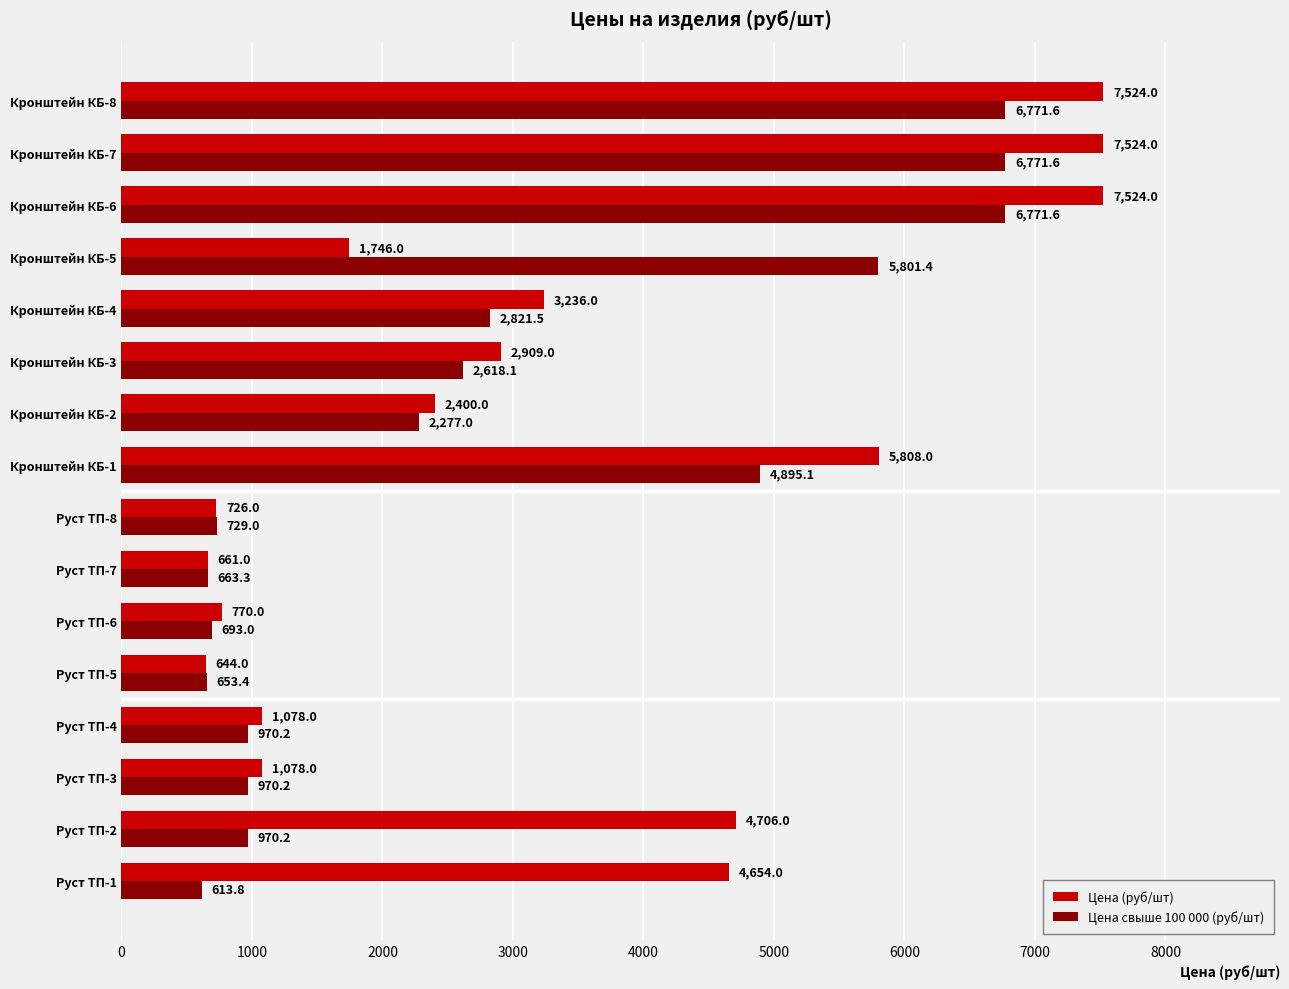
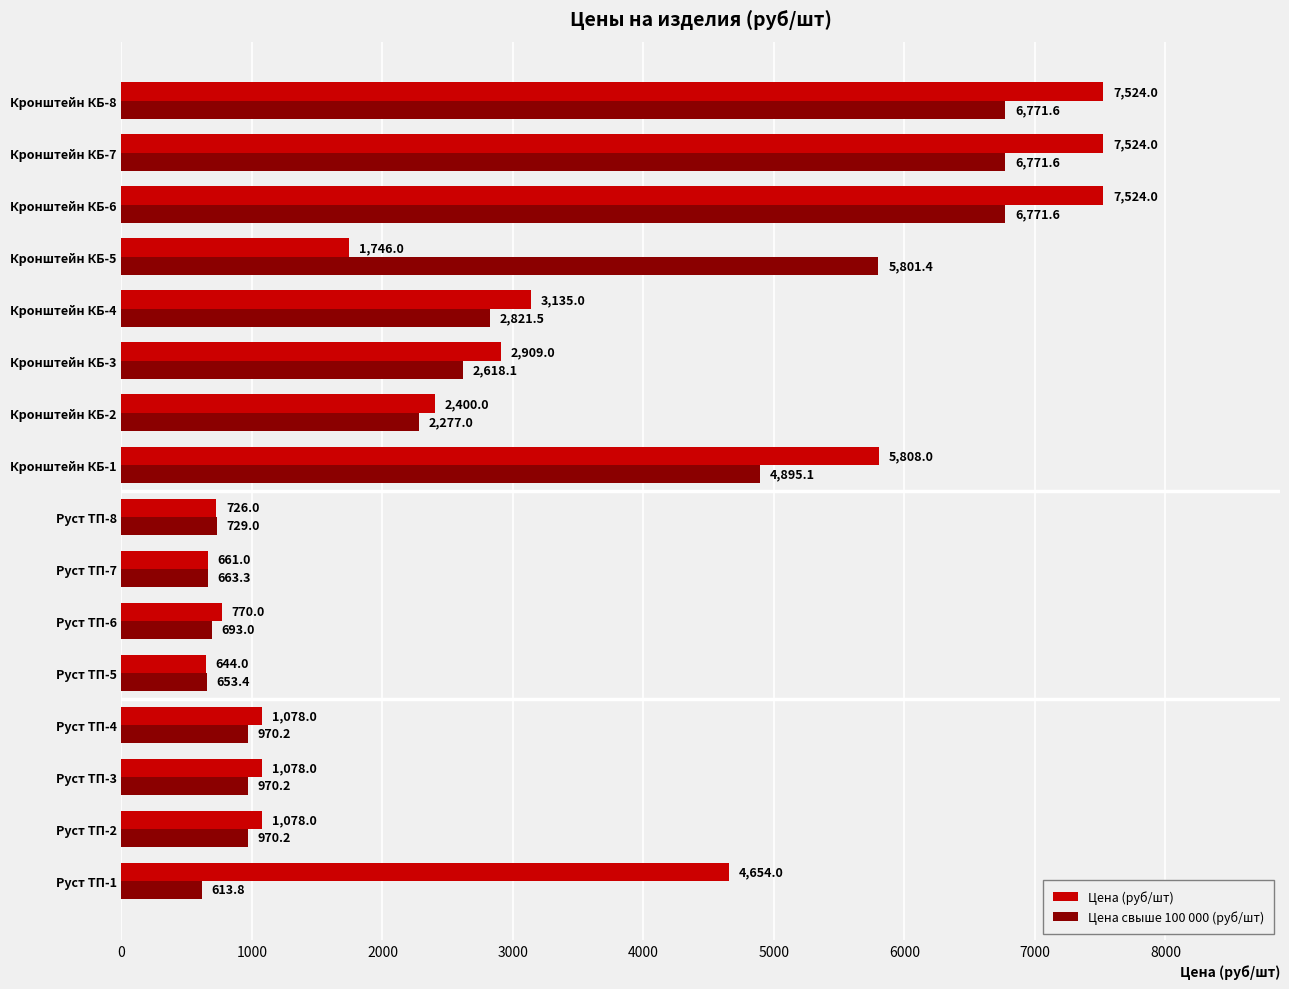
Цена (руб/шт), Кронштейн КБ-4: 3,236.0 -> 3,135.0
Цена (руб/шт), Руст ТП-2: 4,706.0 -> 1,078.0
